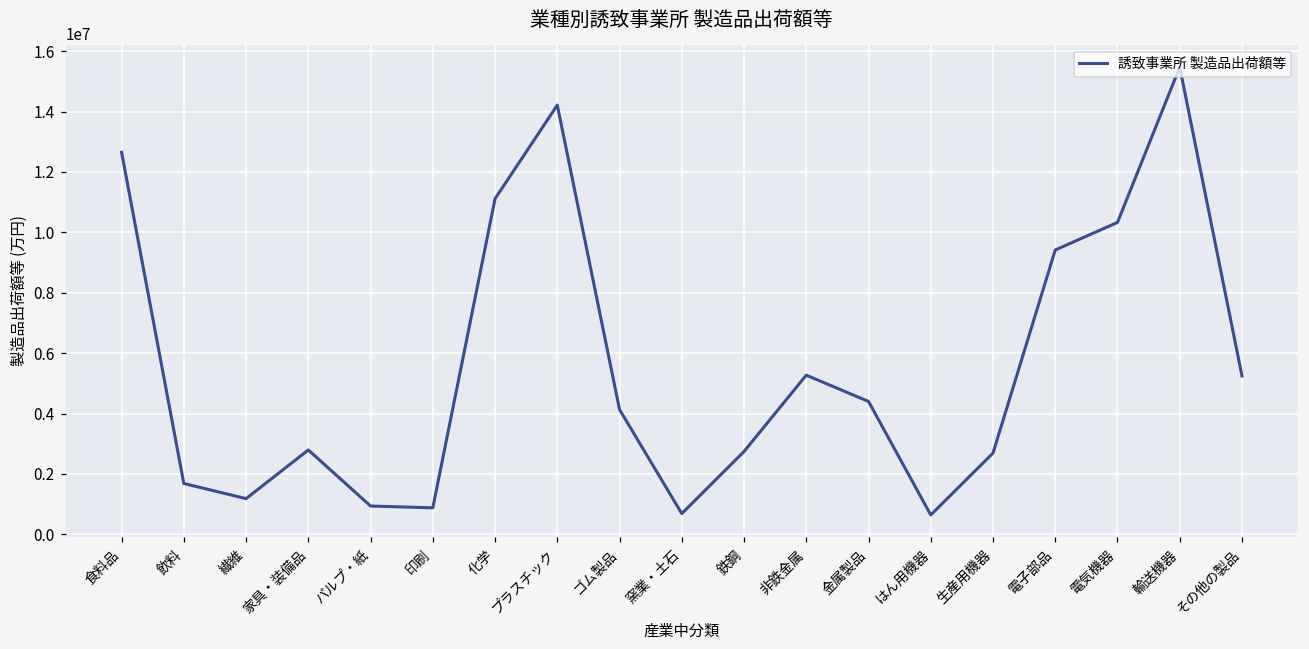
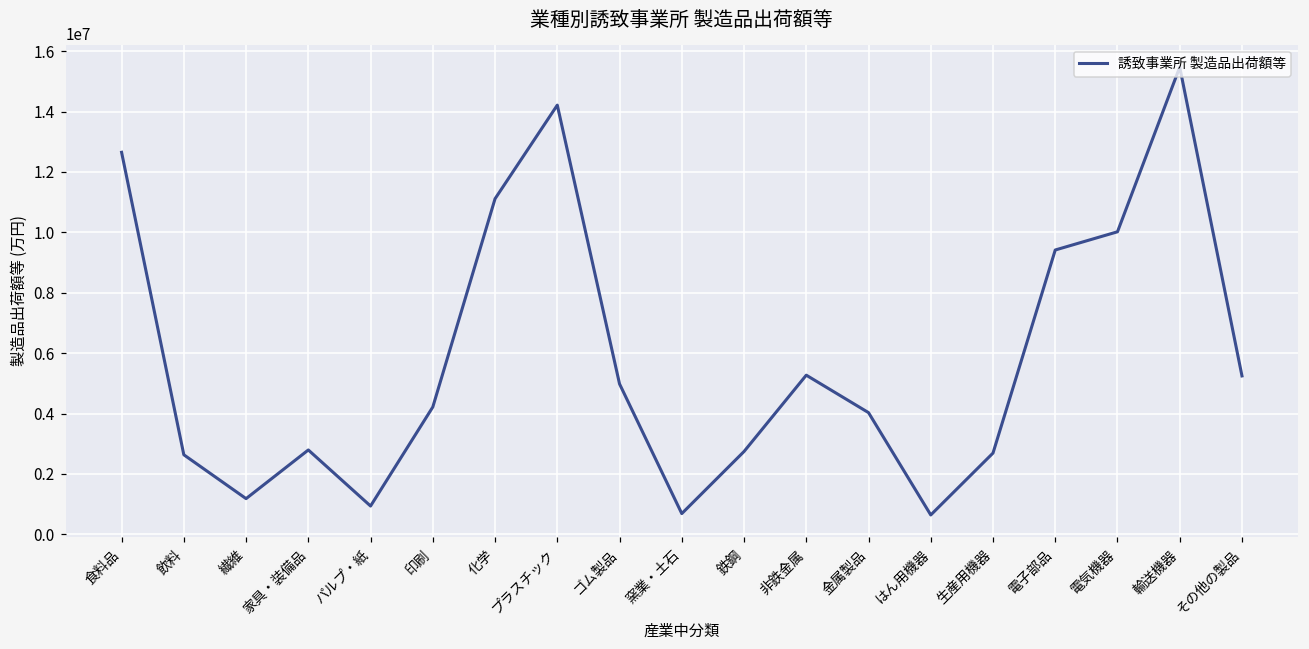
飲料: 1700000 -> 2600000
印刷: 900000 -> 4200000
ゴム製品: 4100000 -> 5000000
金属製品: 4400000 -> 4000000
電気機器: 10300000 -> 10000000
